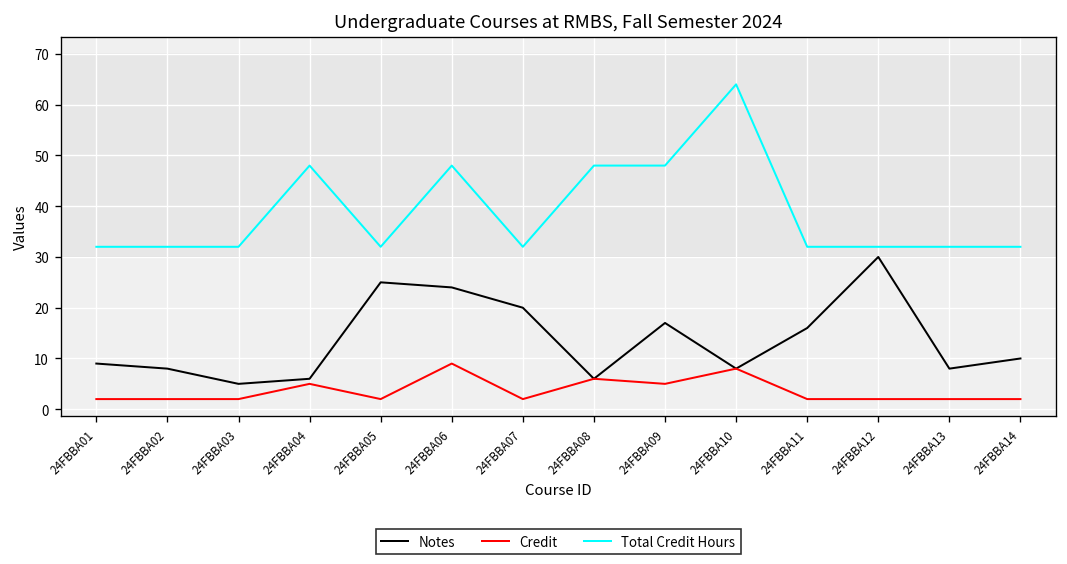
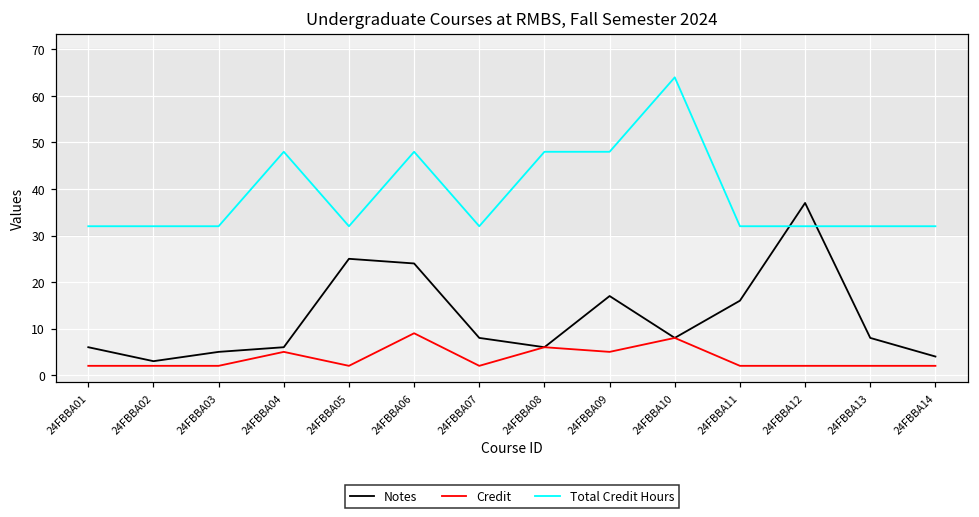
Notes, 24FBBA01: 9 -> 6
Notes, 24FBBA02: 8 -> 3
Notes, 24FBBA07: 20 -> 8
Notes, 24FBBA12: 30 -> 37
Notes, 24FBBA14: 10 -> 4
